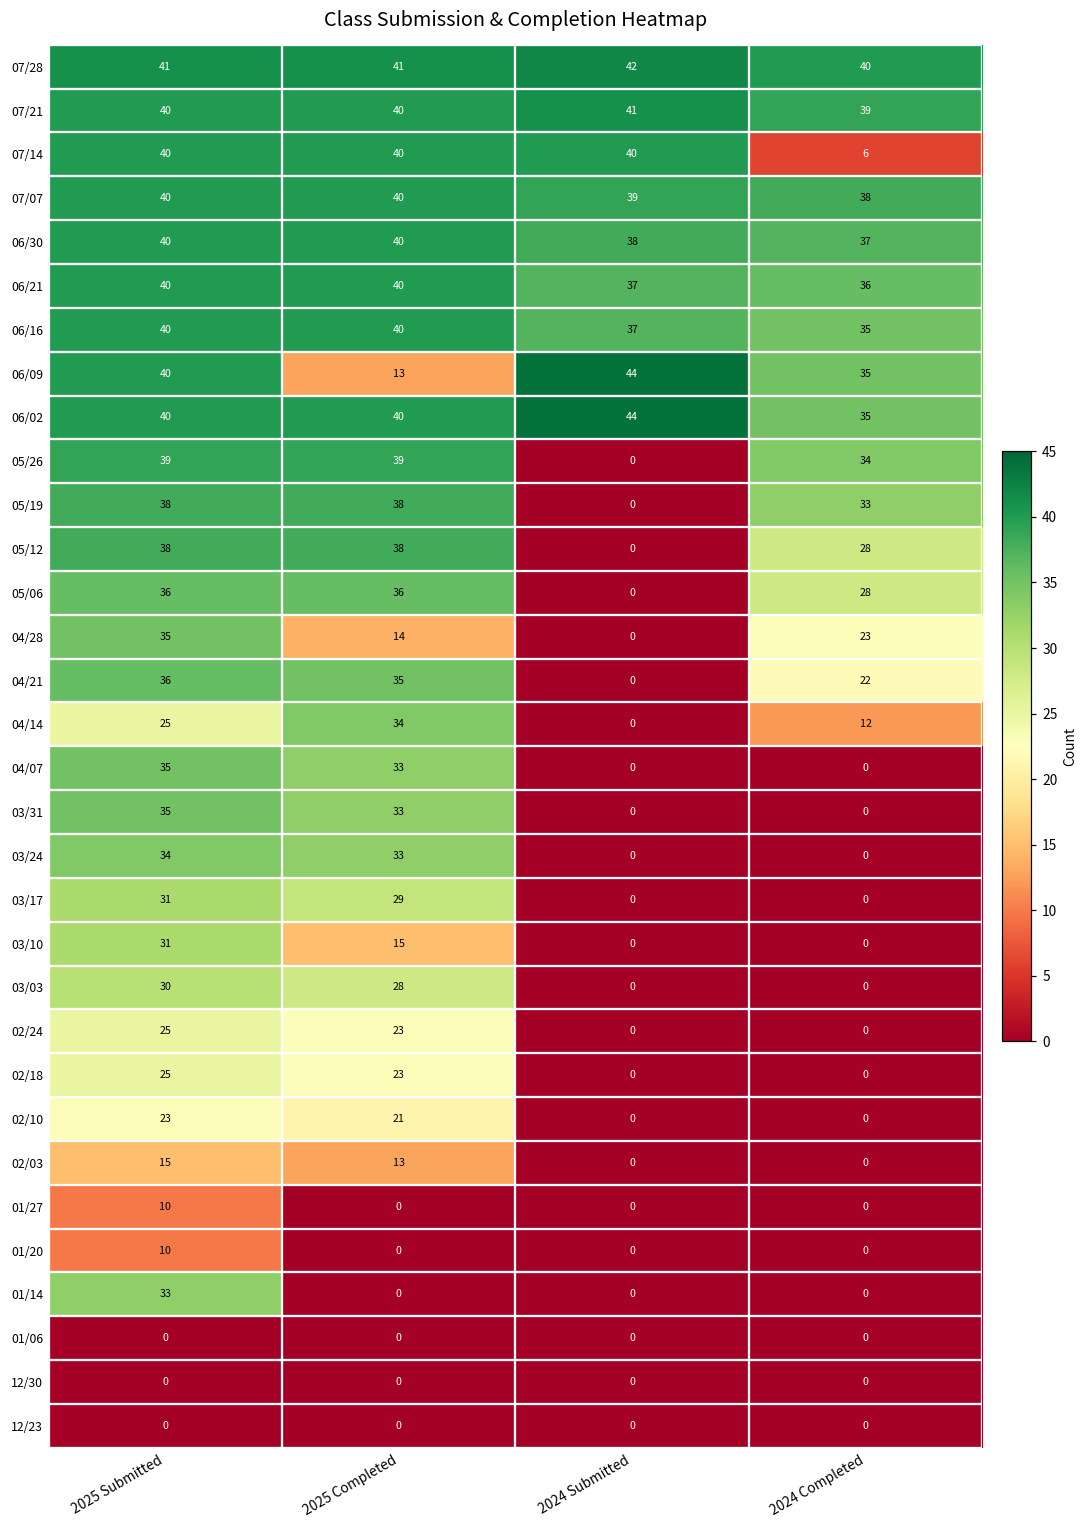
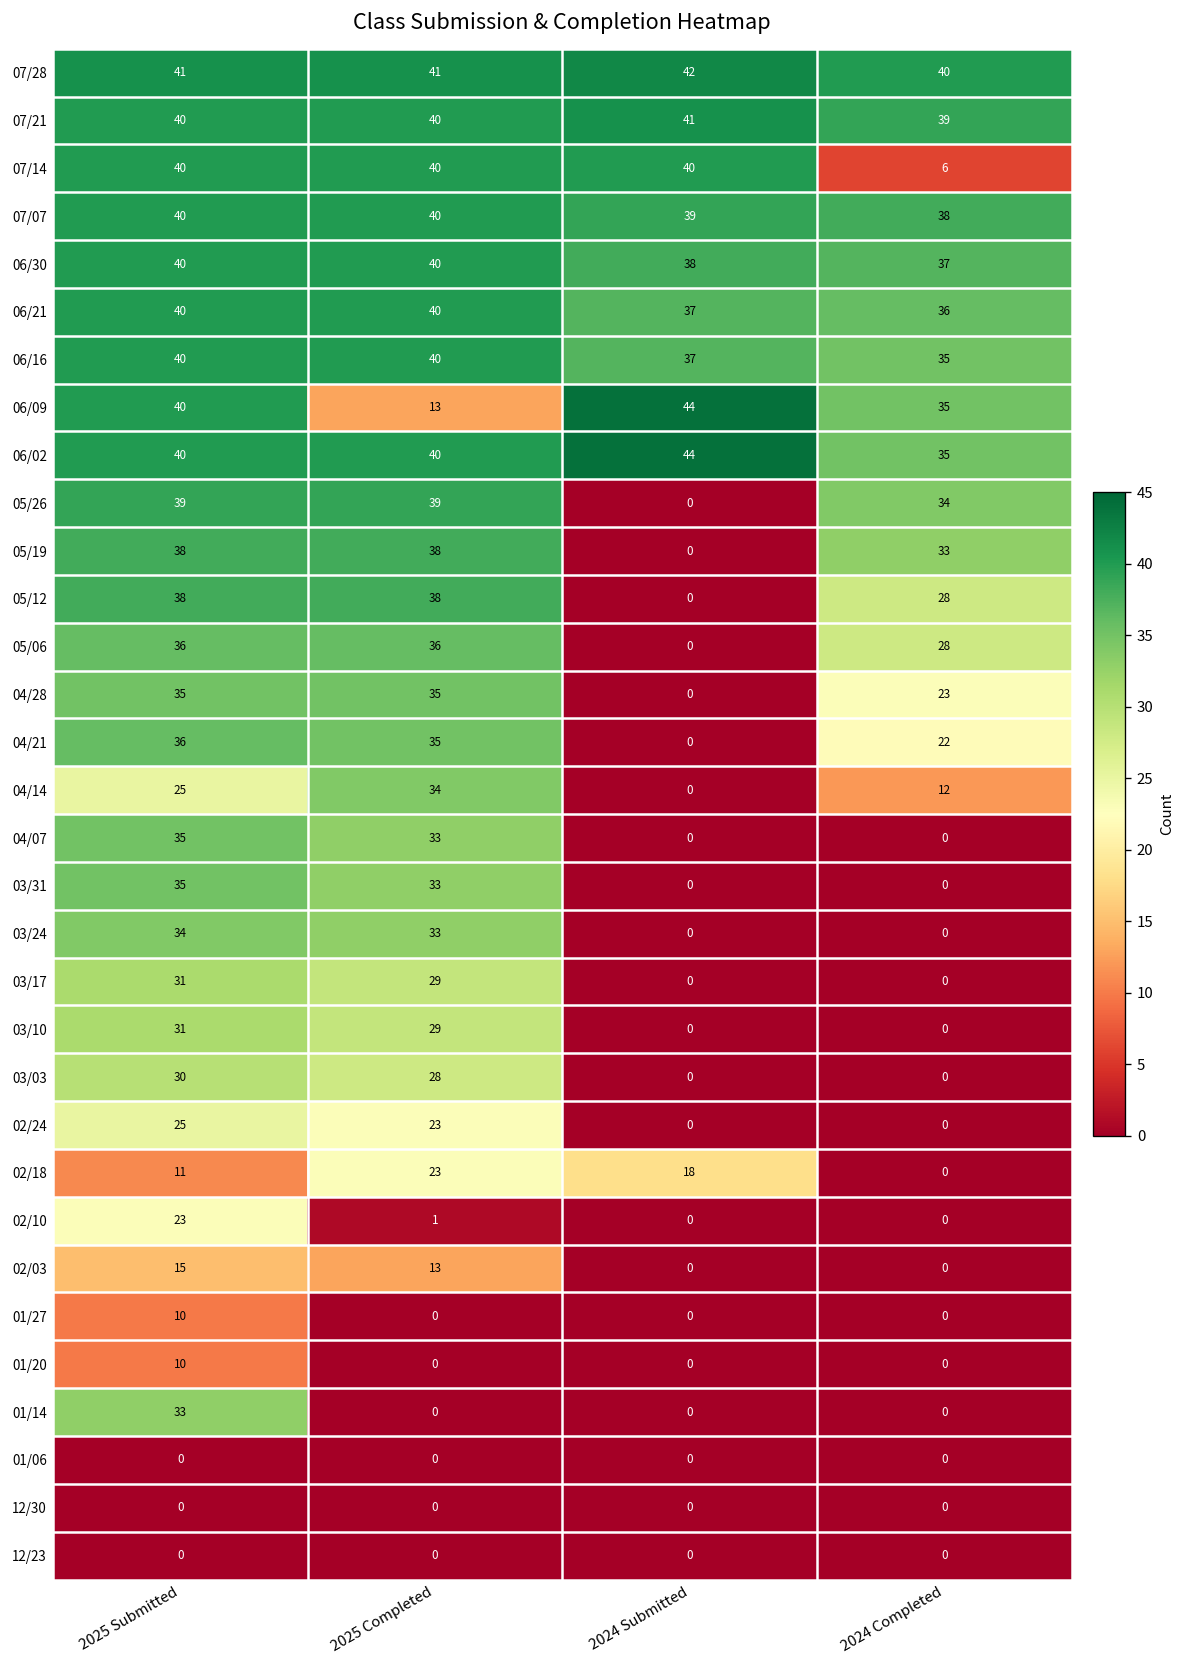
04/28, 2025 Completed: 14 -> 35
03/10, 2025 Completed: 15 -> 29
02/18, 2025 Submitted: 25 -> 11
02/18, 2024 Submitted: 0 -> 18
02/10, 2025 Completed: 21 -> 1
